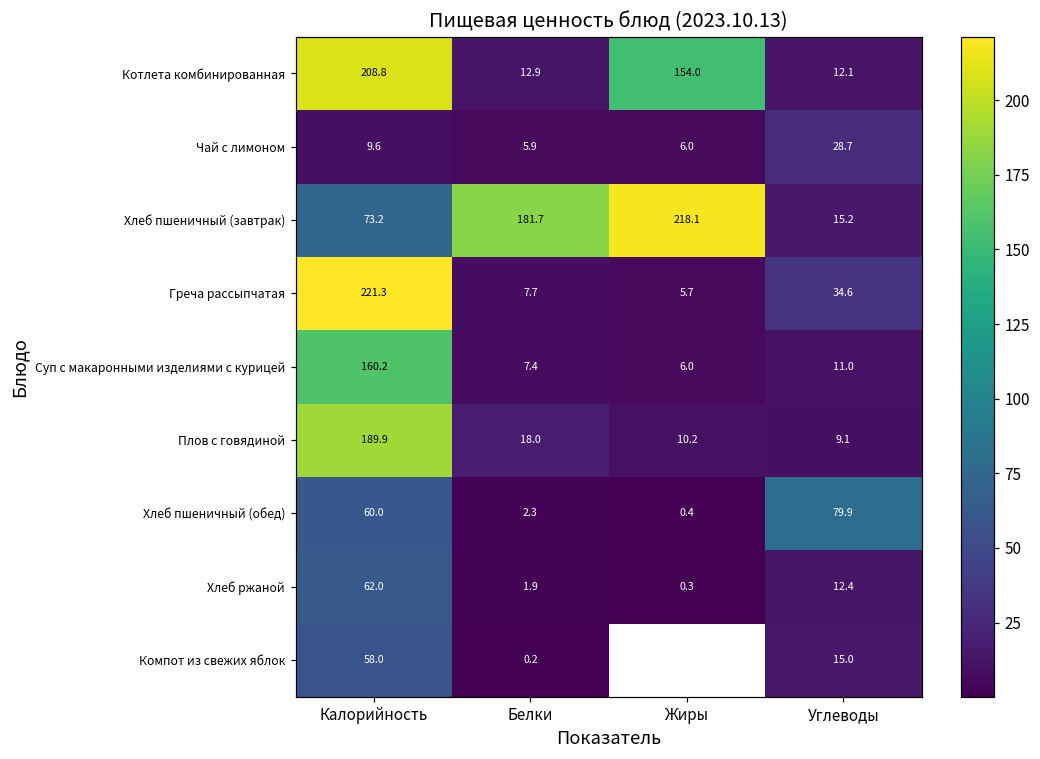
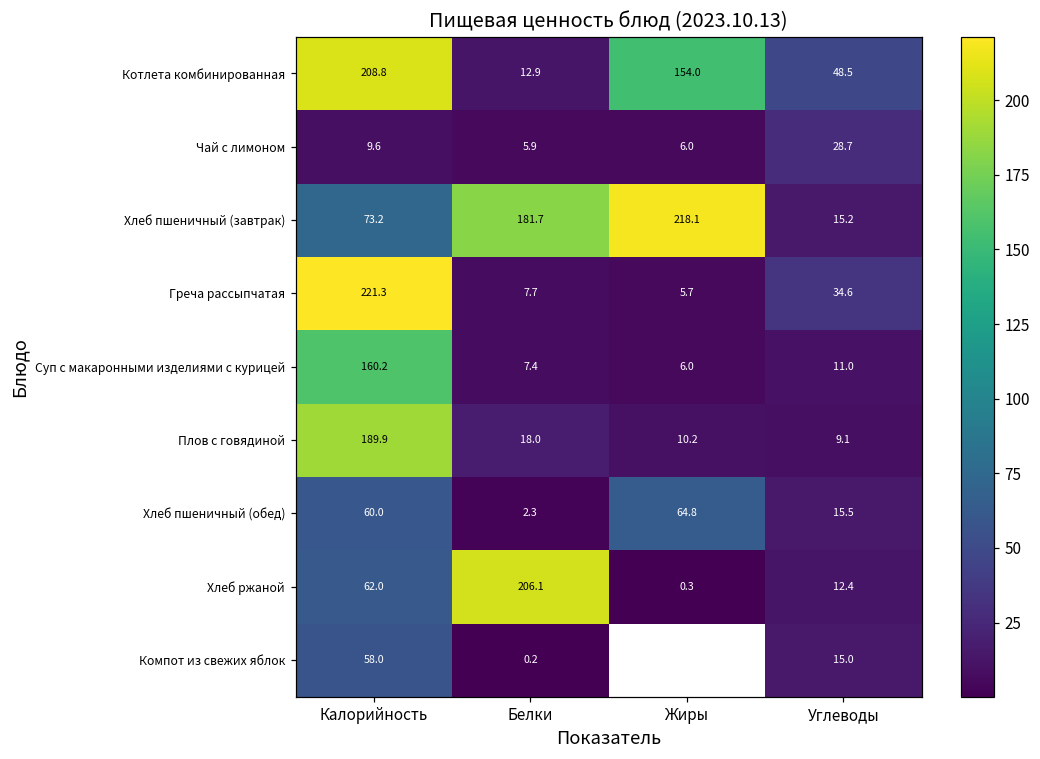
Котлета комбинированная, Углеводы: 12.1 -> 48.5
Хлеб пшеничный (обед), Жиры: 0.4 -> 64.8
Хлеб пшеничный (обед), Углеводы: 79.9 -> 15.5
Хлеб ржаной, Белки: 1.9 -> 206.1
